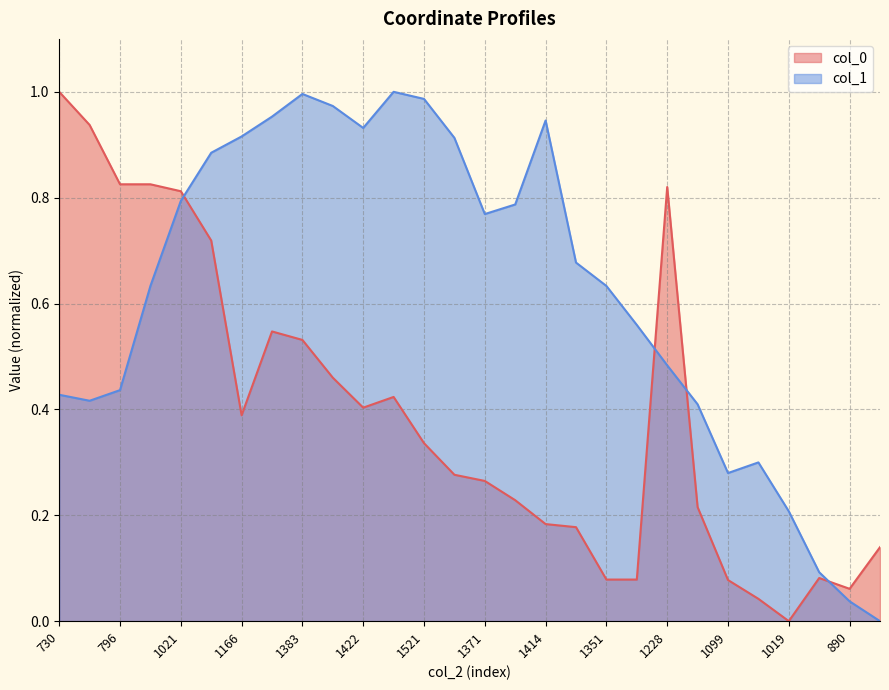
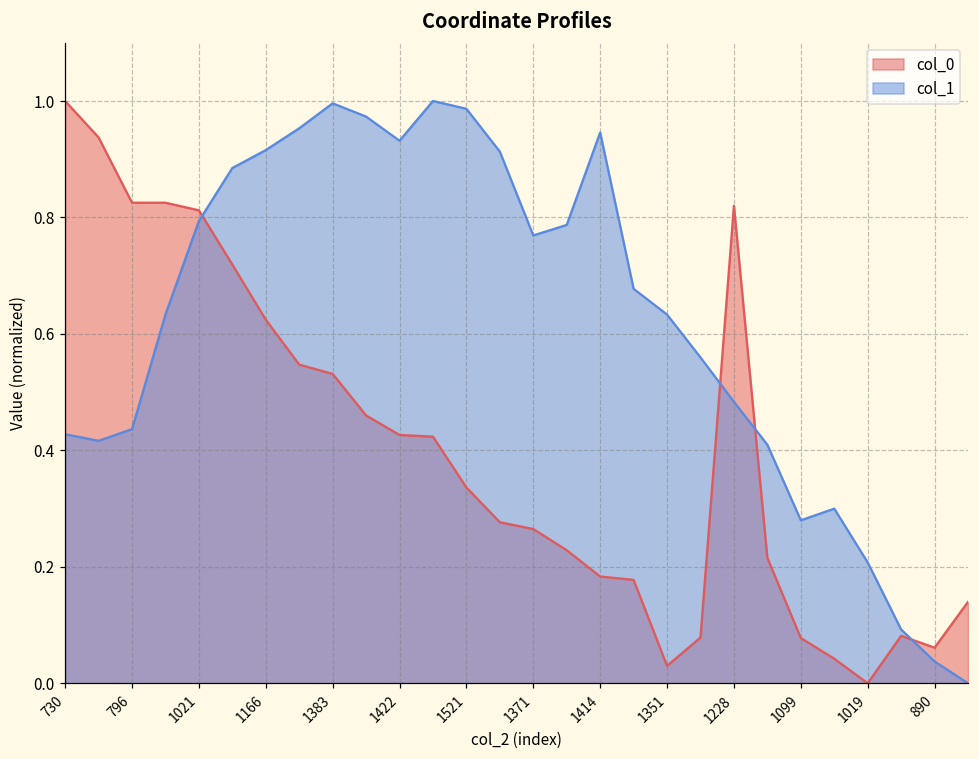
col_0, 1166: 0.39 -> 0.62
col_0, 1422: 0.40 -> 0.43
col_0, 1351: 0.08 -> 0.03
